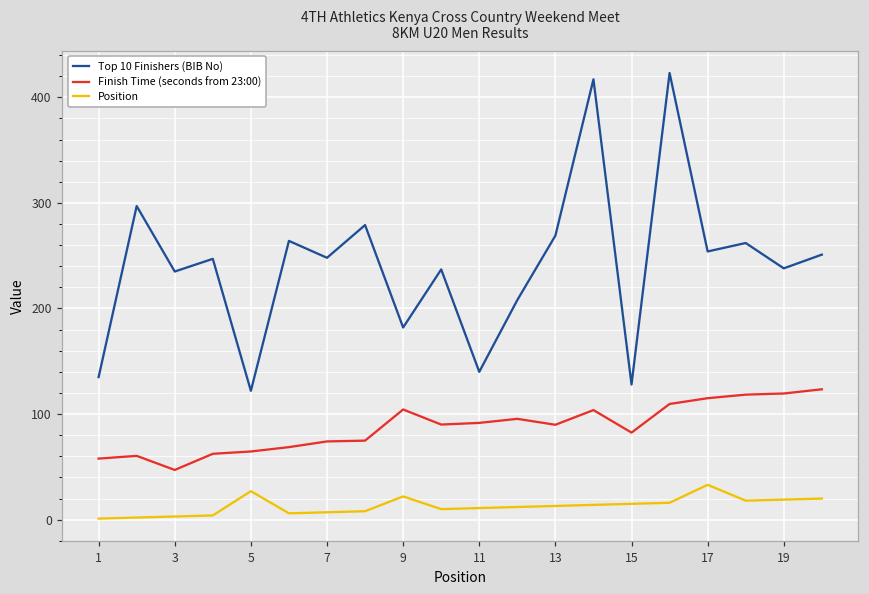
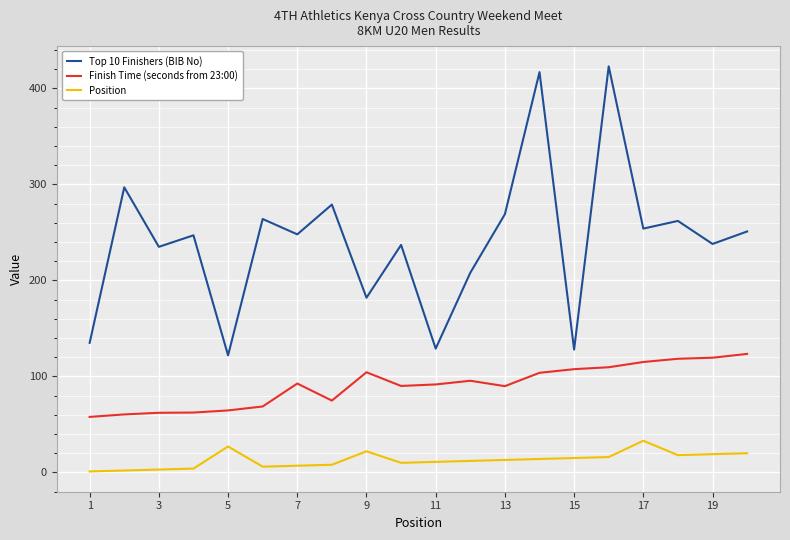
Finish Time (seconds from 23:00), 3: 50 -> 60
Finish Time (seconds from 23:00), 7: 70 -> 90
Top 10 Finishers (BIB No), 11: 140 -> 130
Finish Time (seconds from 23:00), 15: 80 -> 110
